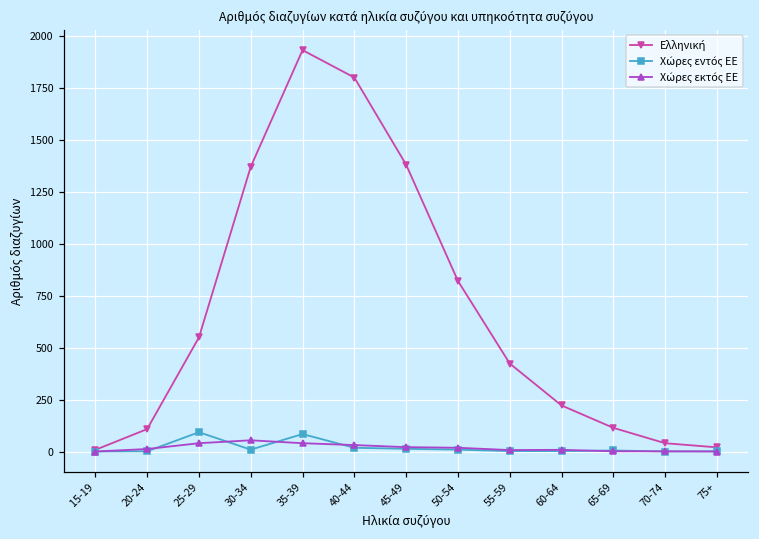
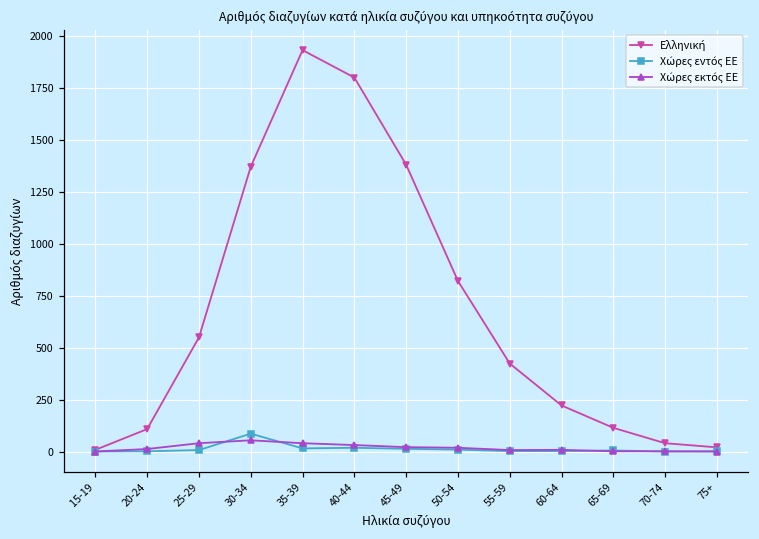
Χώρες εντός ΕΕ, 25-29: 90 -> 10
Χώρες εντός ΕΕ, 30-34: 10 -> 90
Χώρες εντός ΕΕ, 35-39: 80 -> 20
